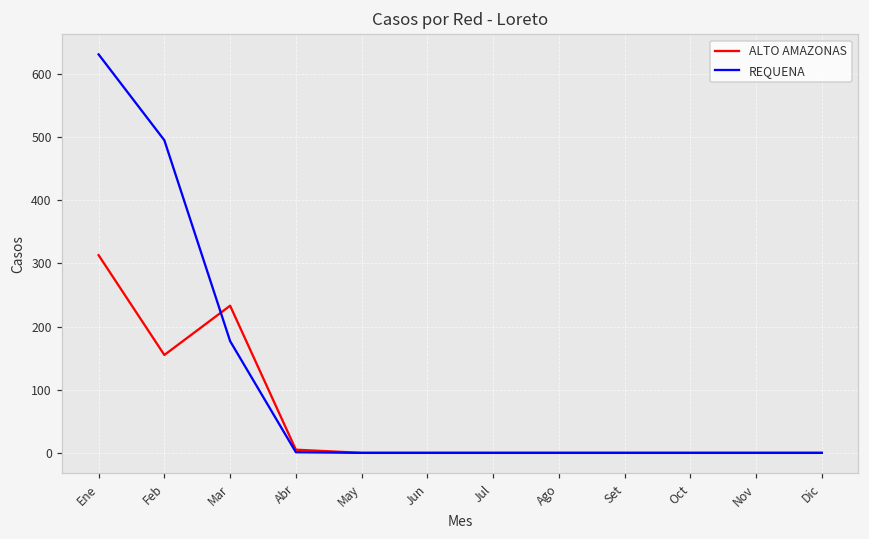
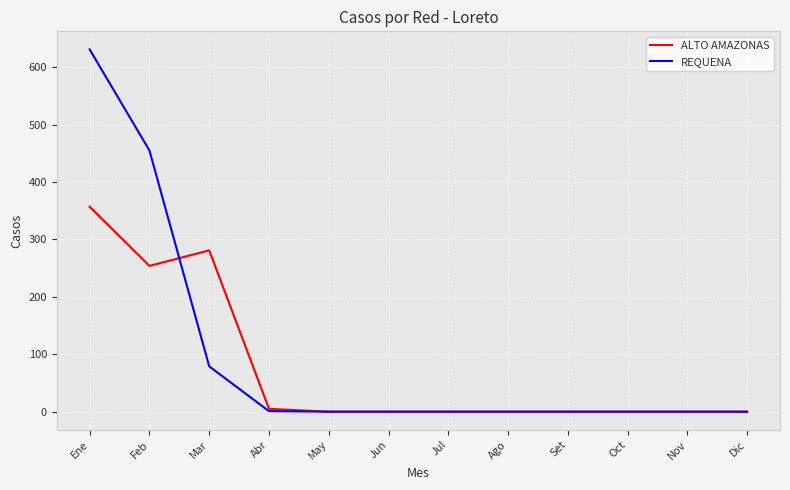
ALTO AMAZONAS, Ene: 310 -> 360
ALTO AMAZONAS, Feb: 160 -> 250
REQUENA, Feb: 500 -> 460
ALTO AMAZONAS, Mar: 230 -> 280
REQUENA, Mar: 180 -> 80
